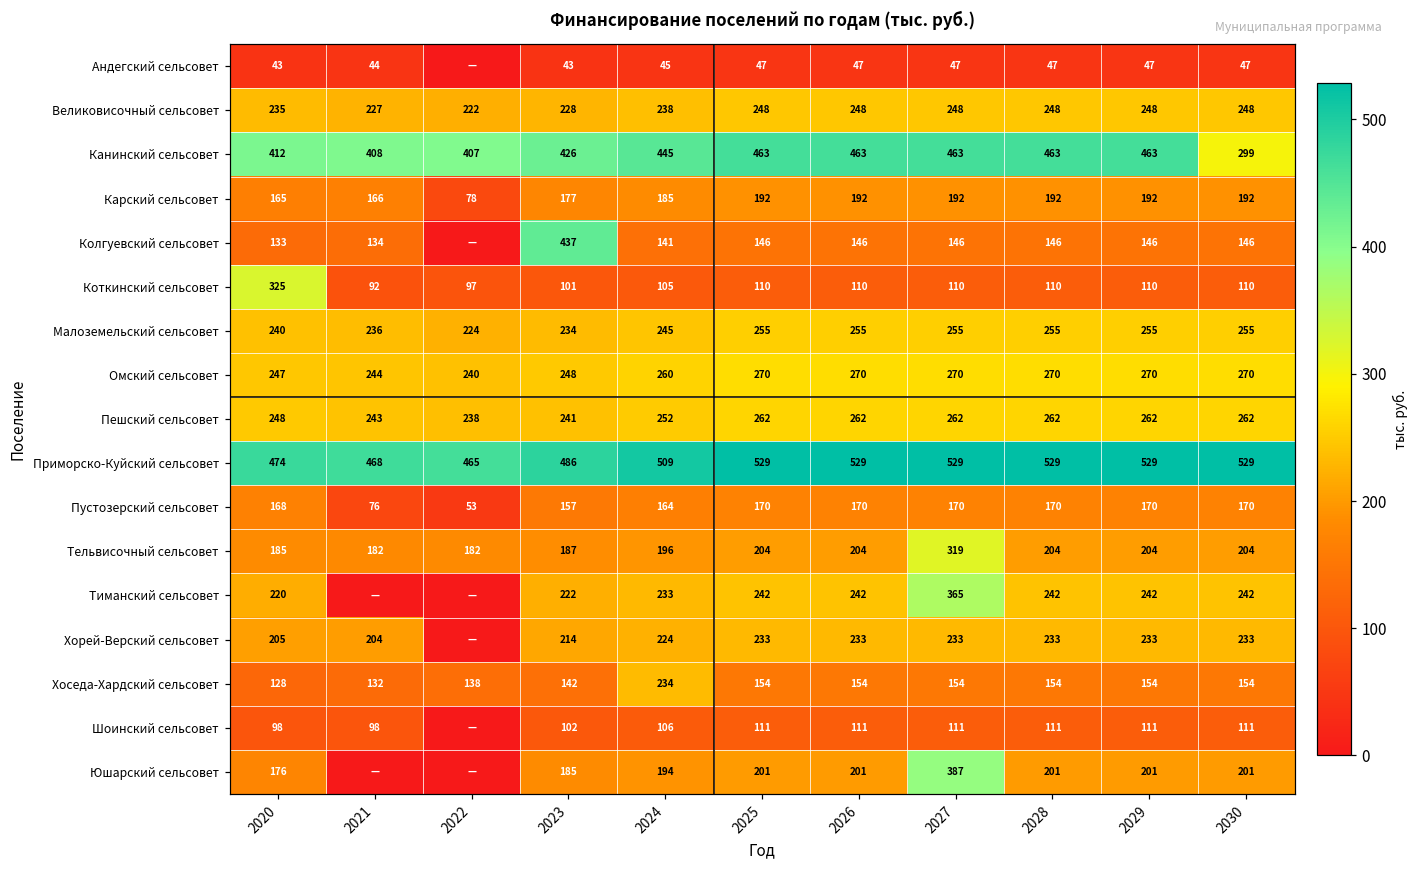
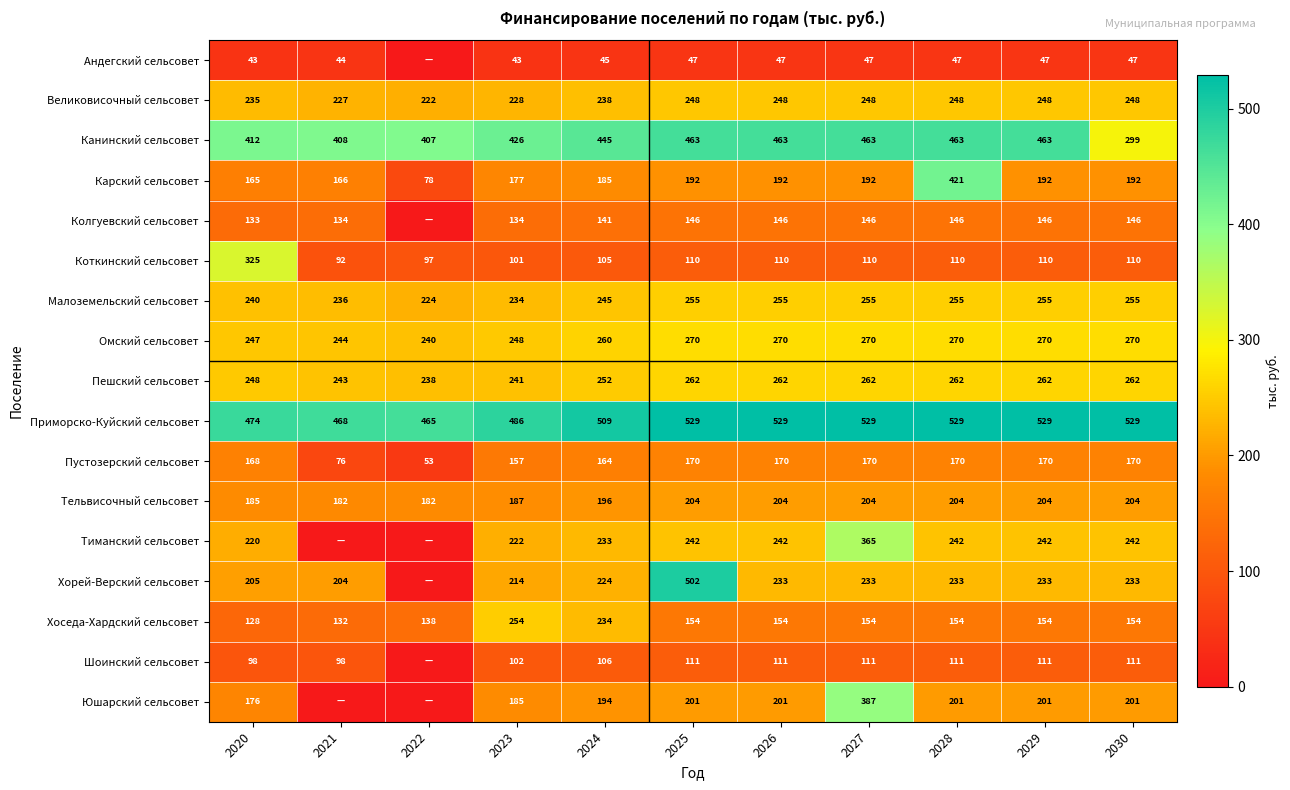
Карский сельсовет, 2028: 192 -> 421
Колгуевский сельсовет, 2023: 437 -> 134
Тельвисочный сельсовет, 2027: 319 -> 204
Хорей-Верский сельсовет, 2025: 233 -> 502
Хоседа-Хардский сельсовет, 2023: 142 -> 254
